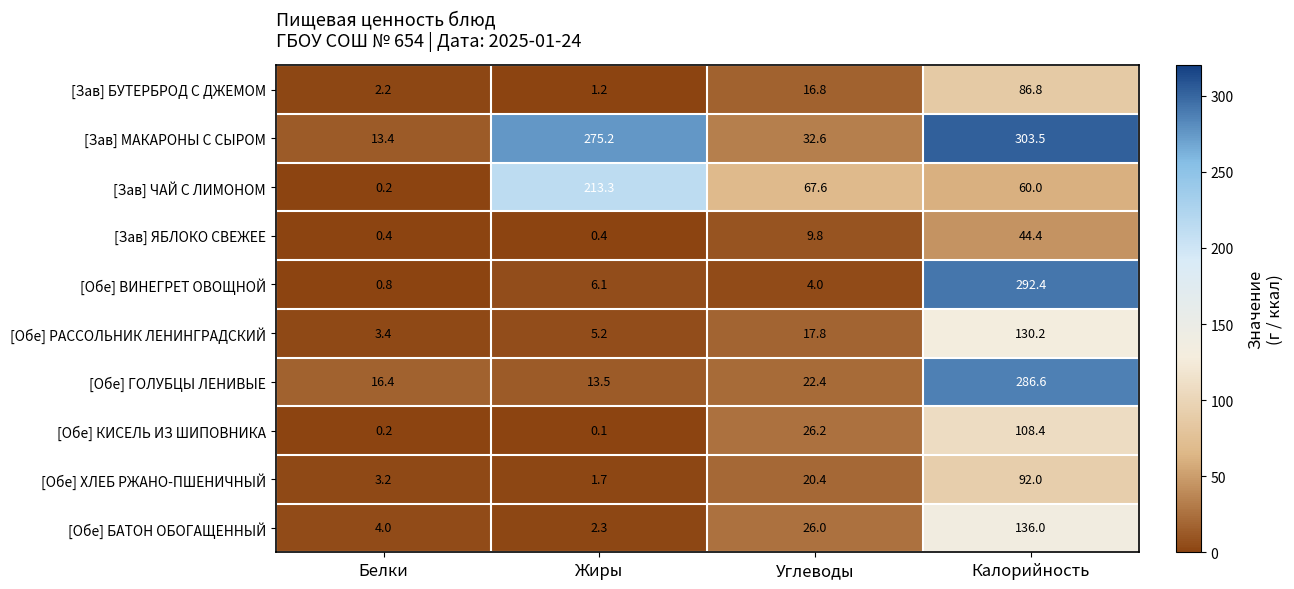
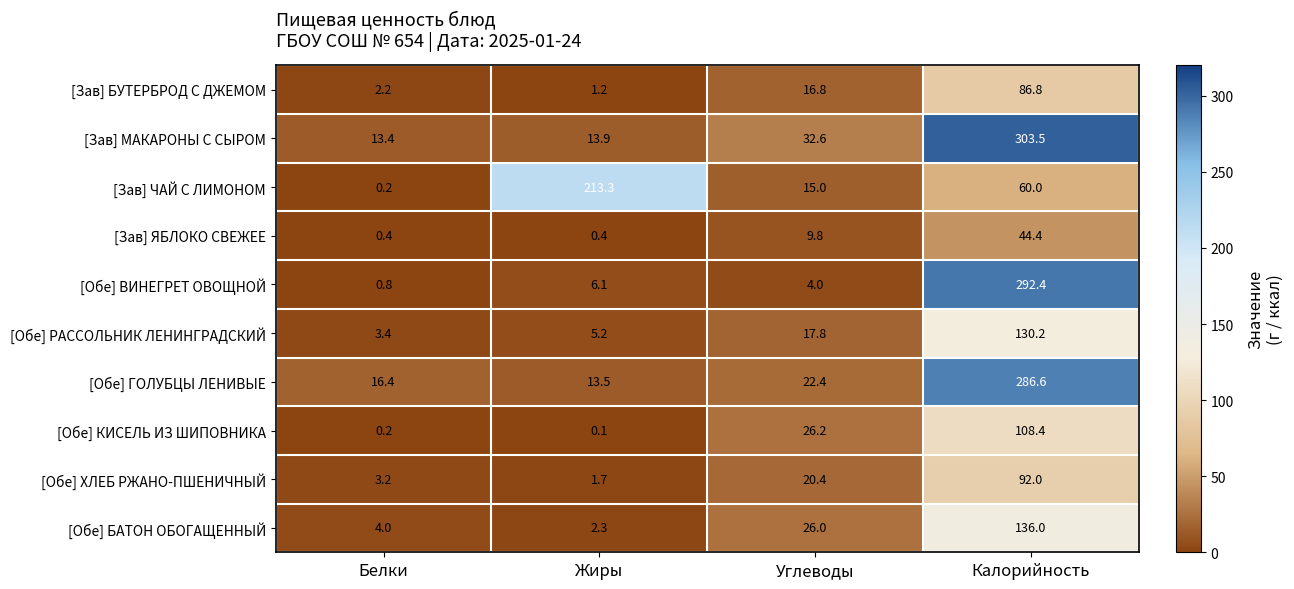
[Зав] МАКАРОНЫ С СЫРОМ, Жиры: 275.2 -> 13.9
[Зав] ЧАЙ С ЛИМОНОМ, Углеводы: 67.6 -> 15.0
